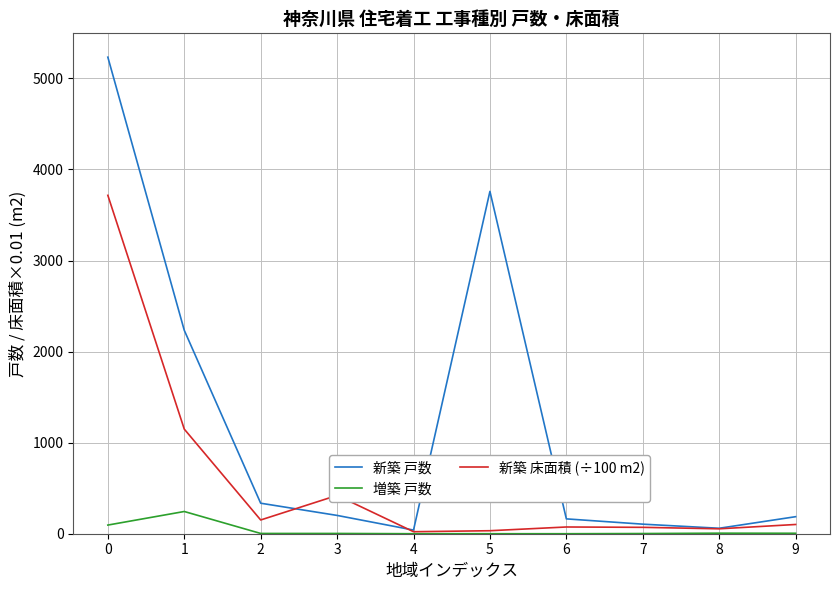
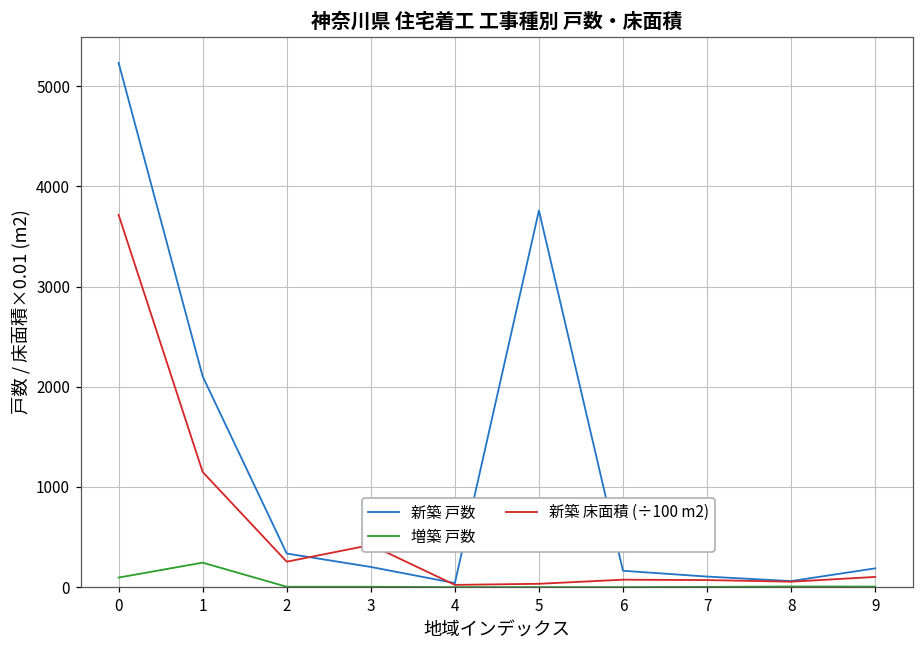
新築 戸数, 1: 2200 -> 2100
新築 床面積 (÷100 m2), 2: 200 -> 300
